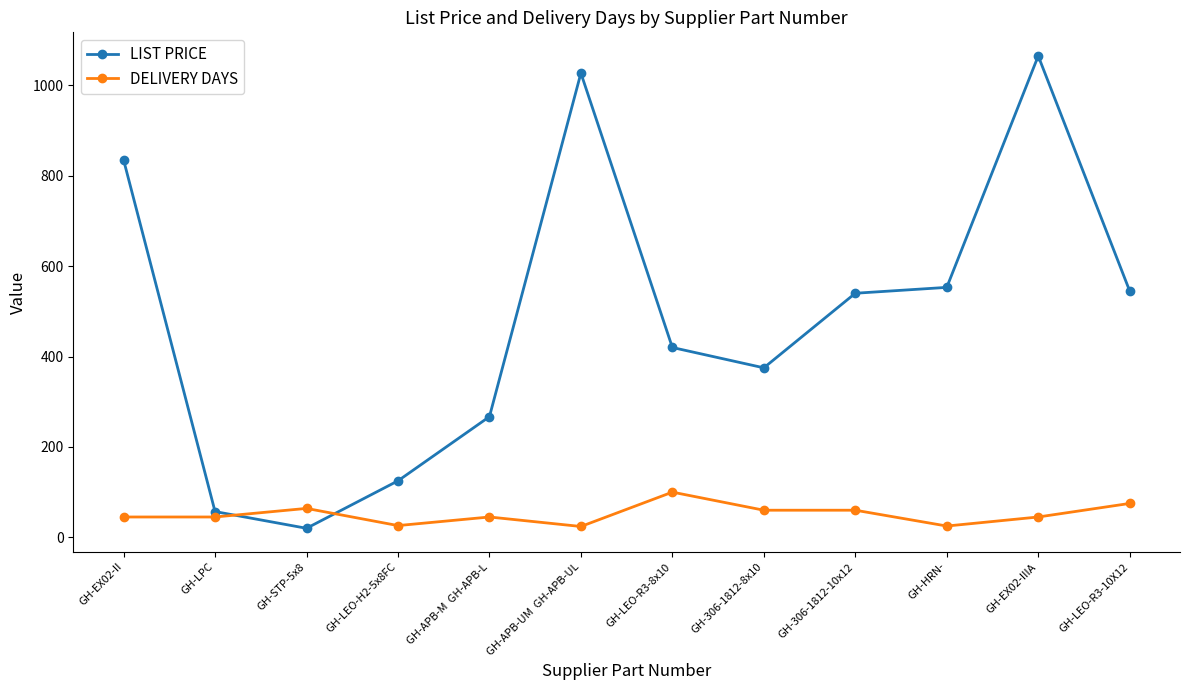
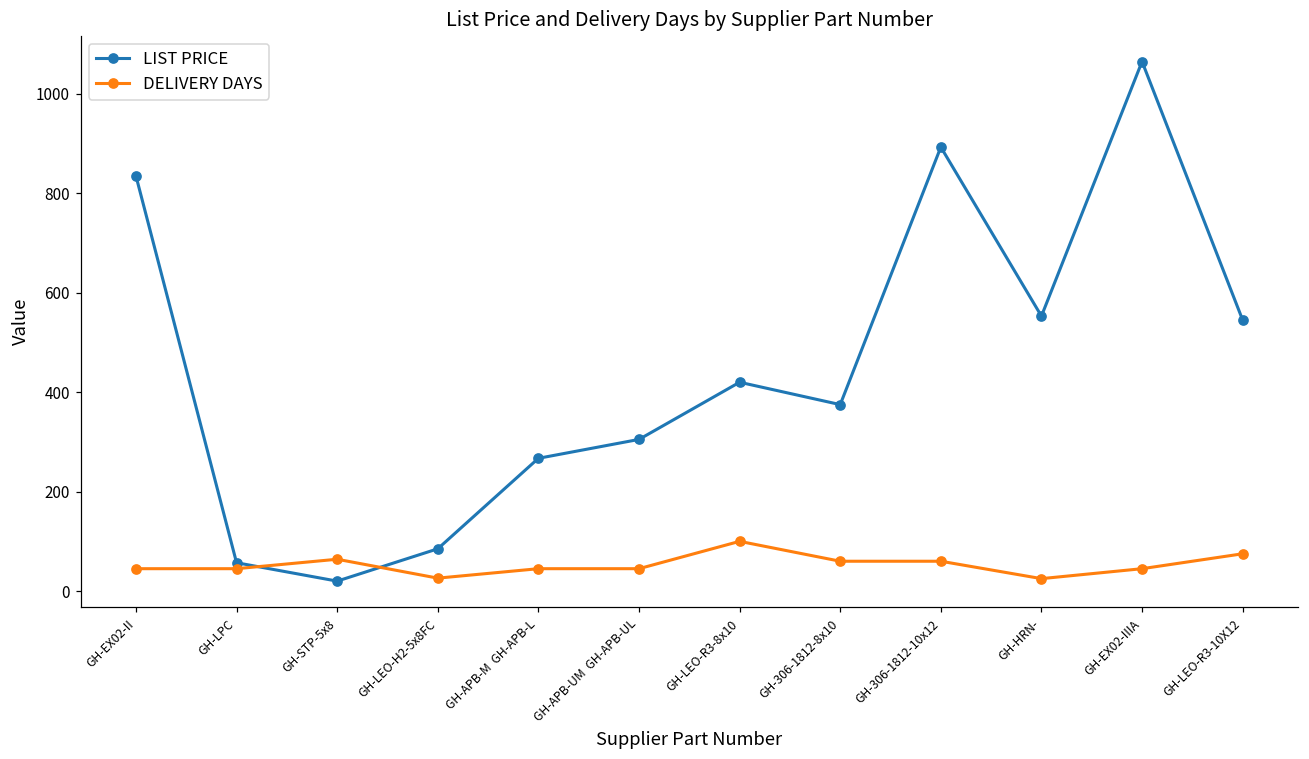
LIST PRICE, GH-LEO-H2-5x8FC: 130 -> 90
LIST PRICE, GH-APB-UM GH-APB-UL: 1030 -> 310
DELIVERY DAYS, GH-APB-UM GH-APB-UL: 20 -> 50
LIST PRICE, GH-306-1812-10x12: 540 -> 890
